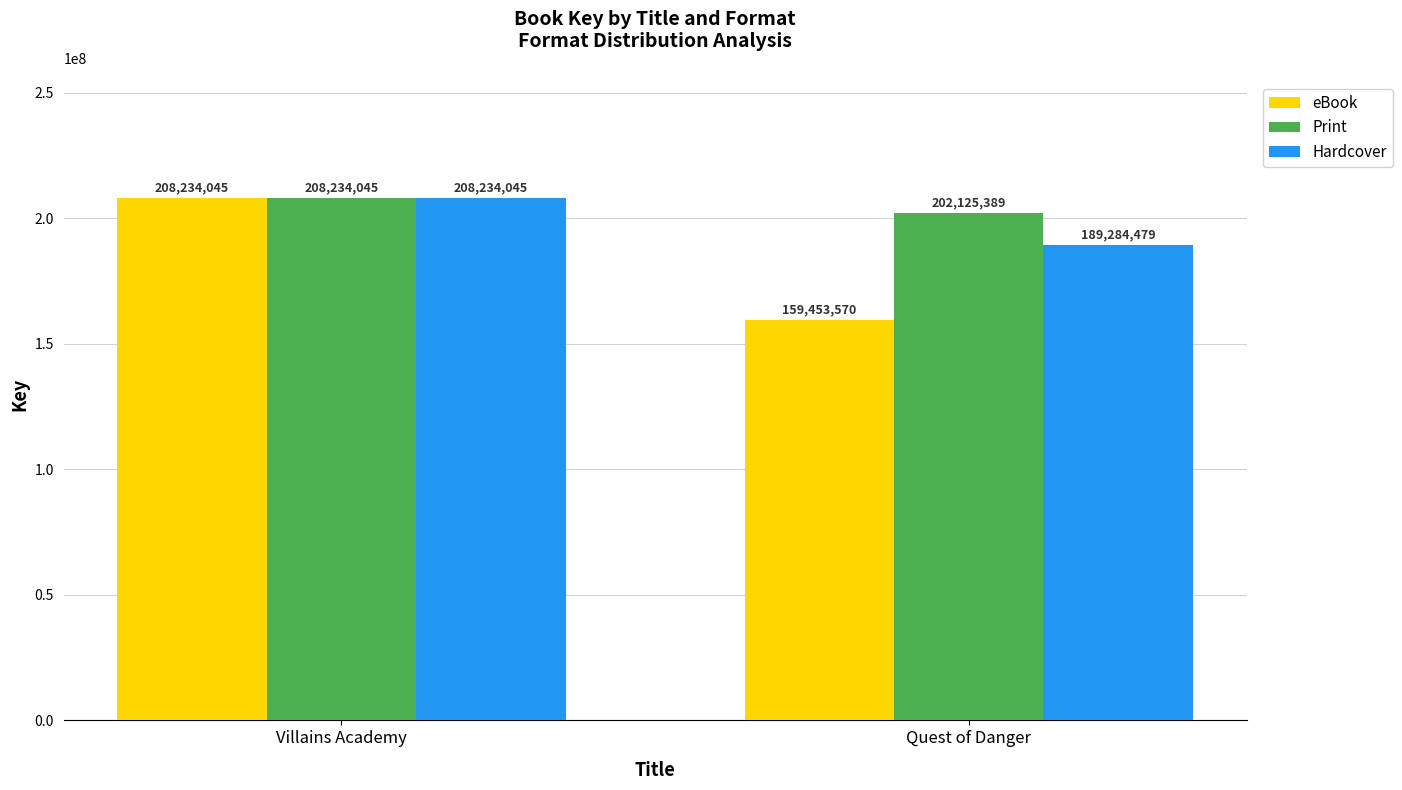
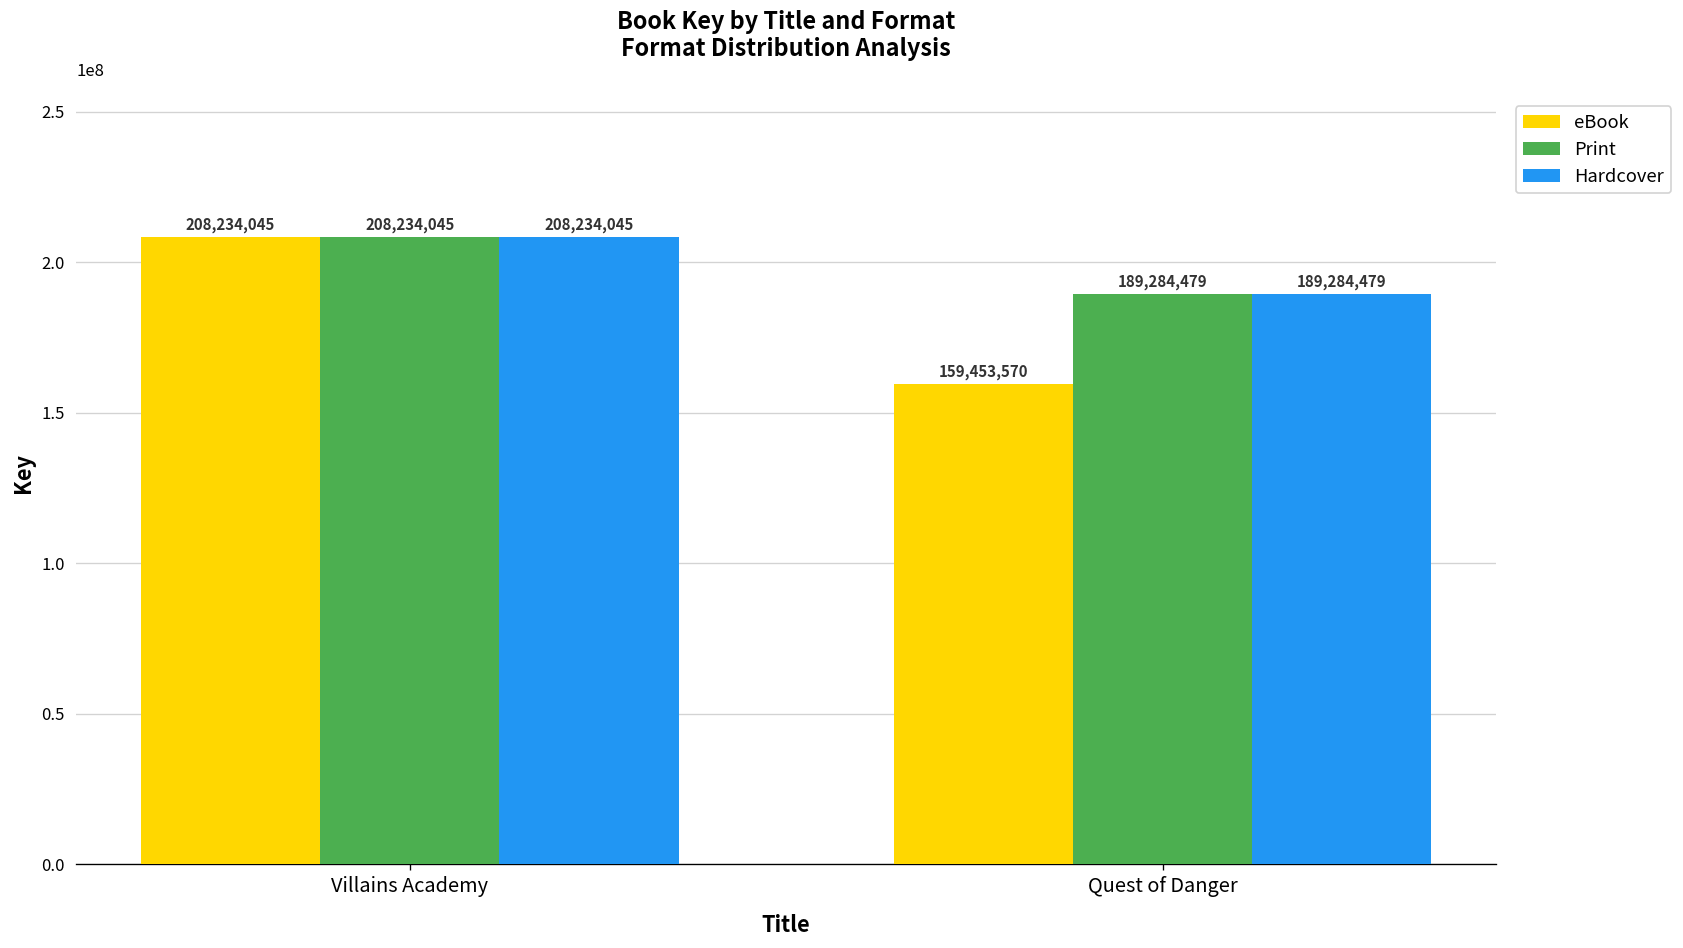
Print, Quest of Danger: 202,125,389 -> 189,284,479
